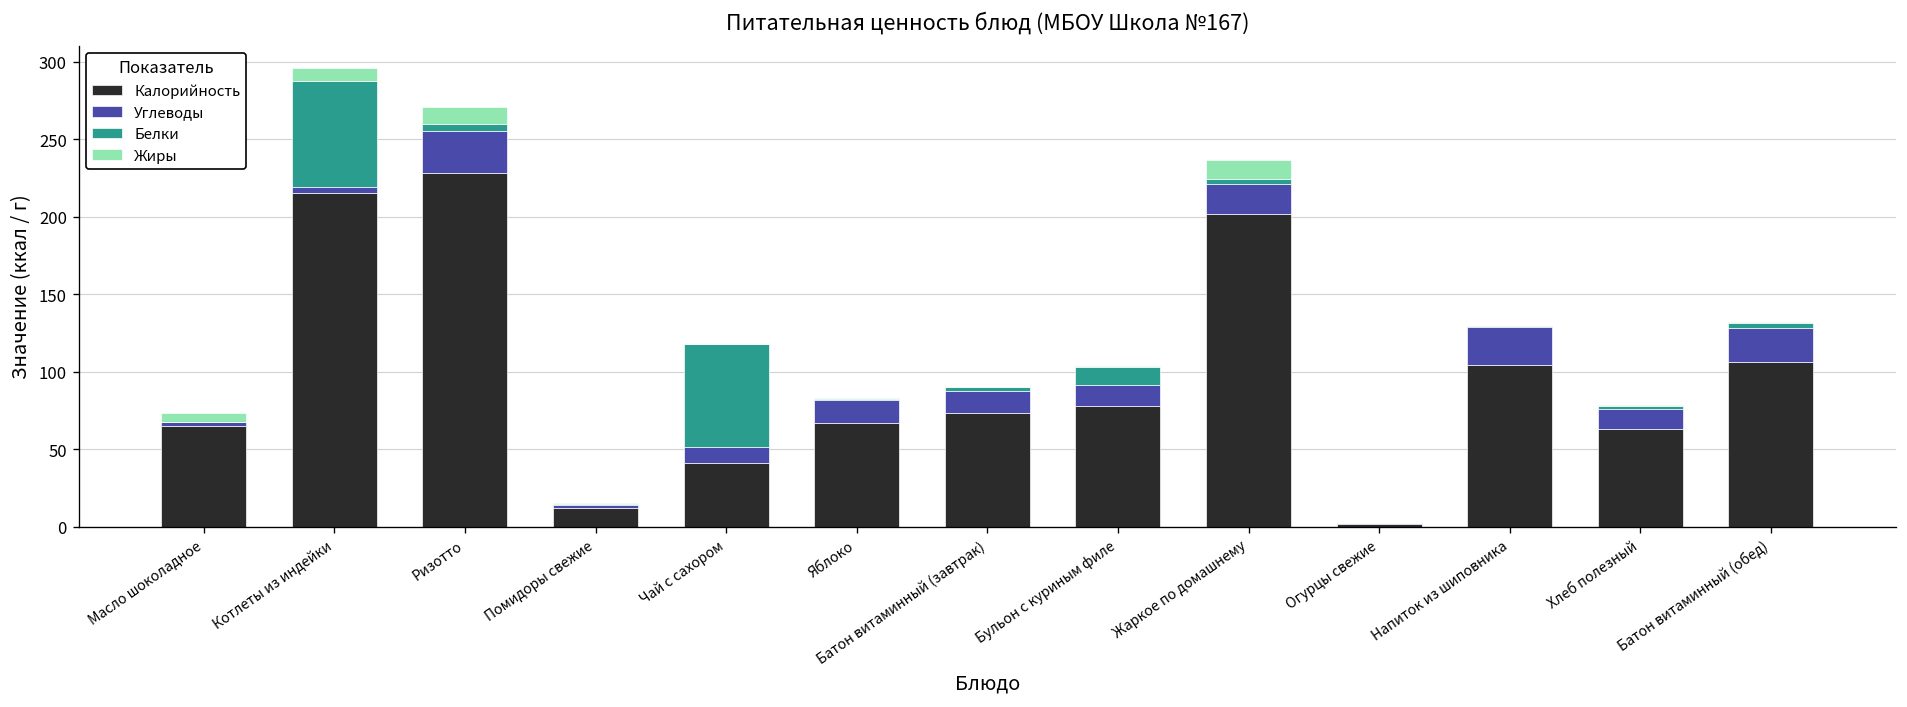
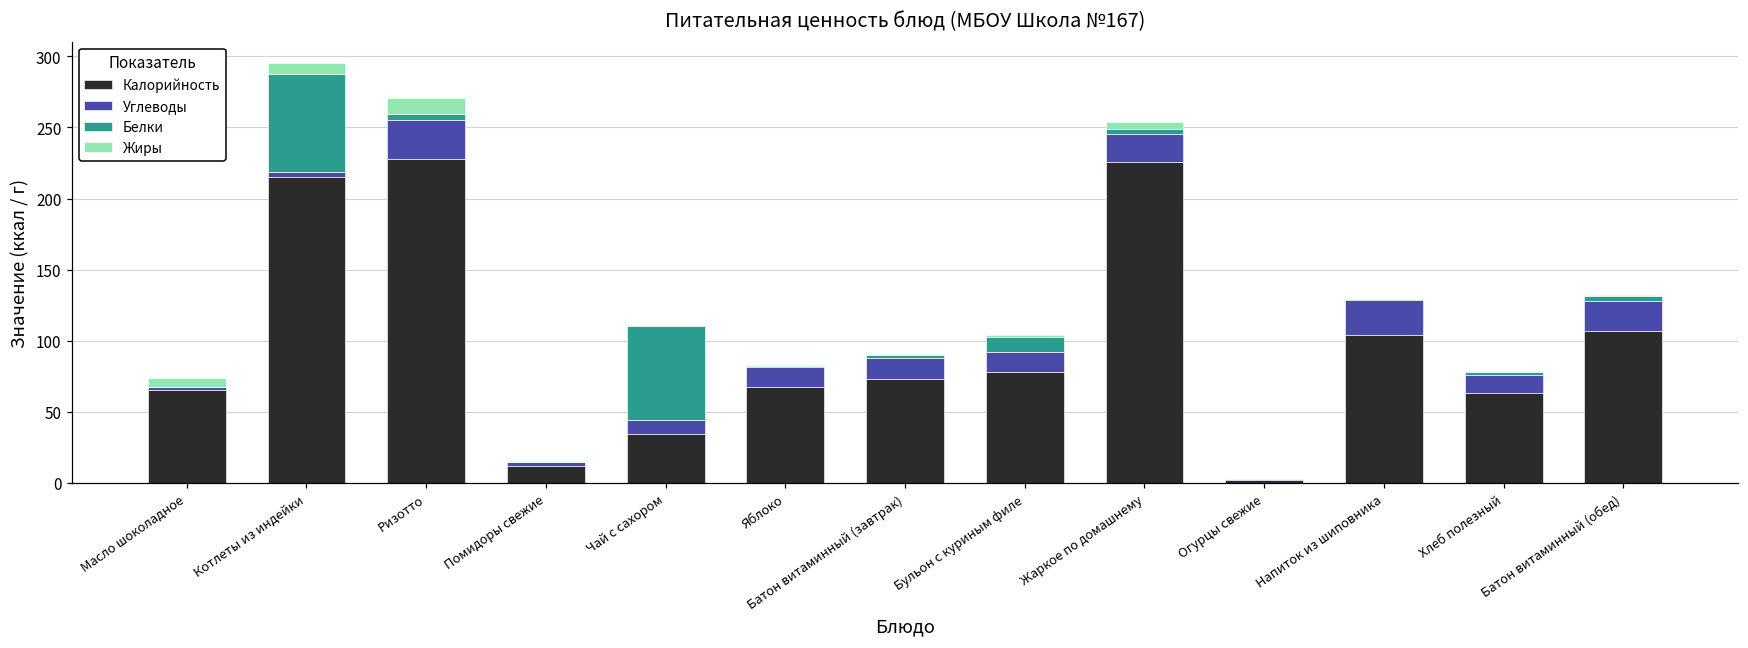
Калорийность, Чай с сахором: 41 -> 34
Калорийность, Жаркое по домашнему: 202 -> 226
Жиры, Жаркое по домашнему: 12 -> 5
